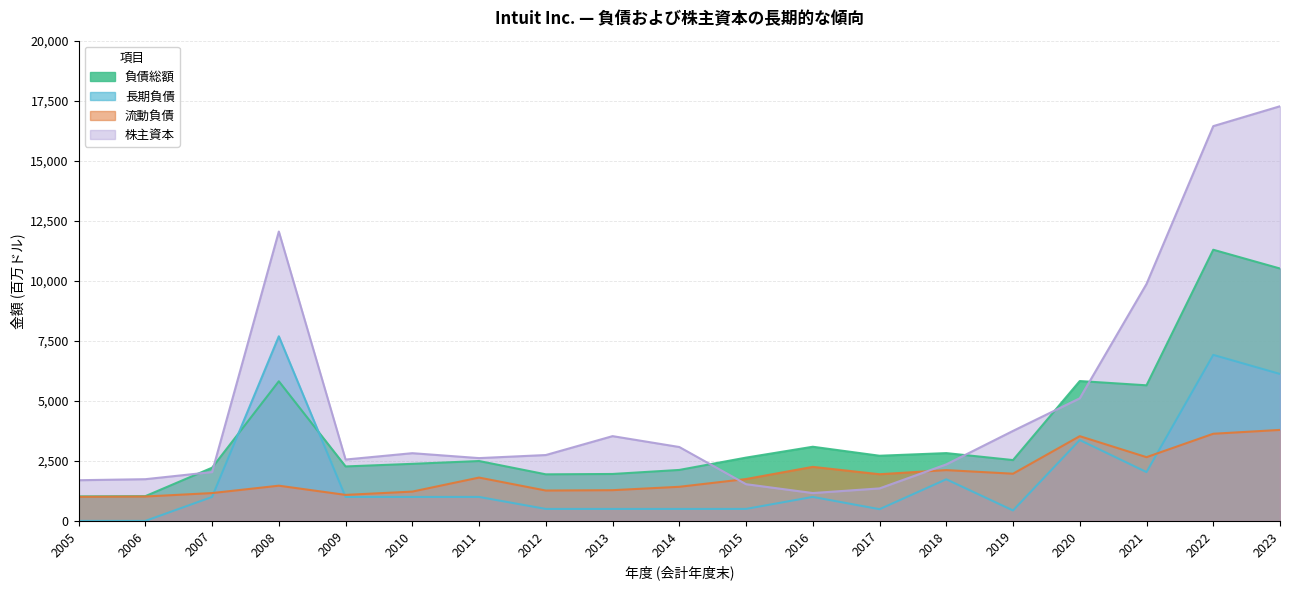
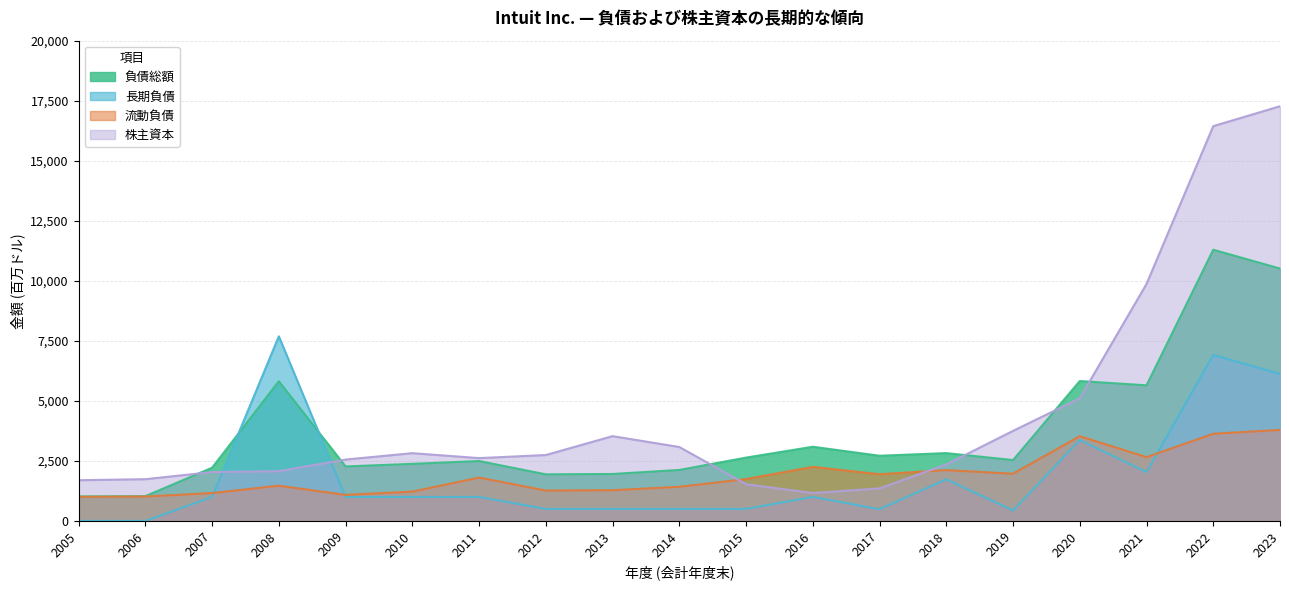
株主資本, 2008: 12,100 -> 2,100
